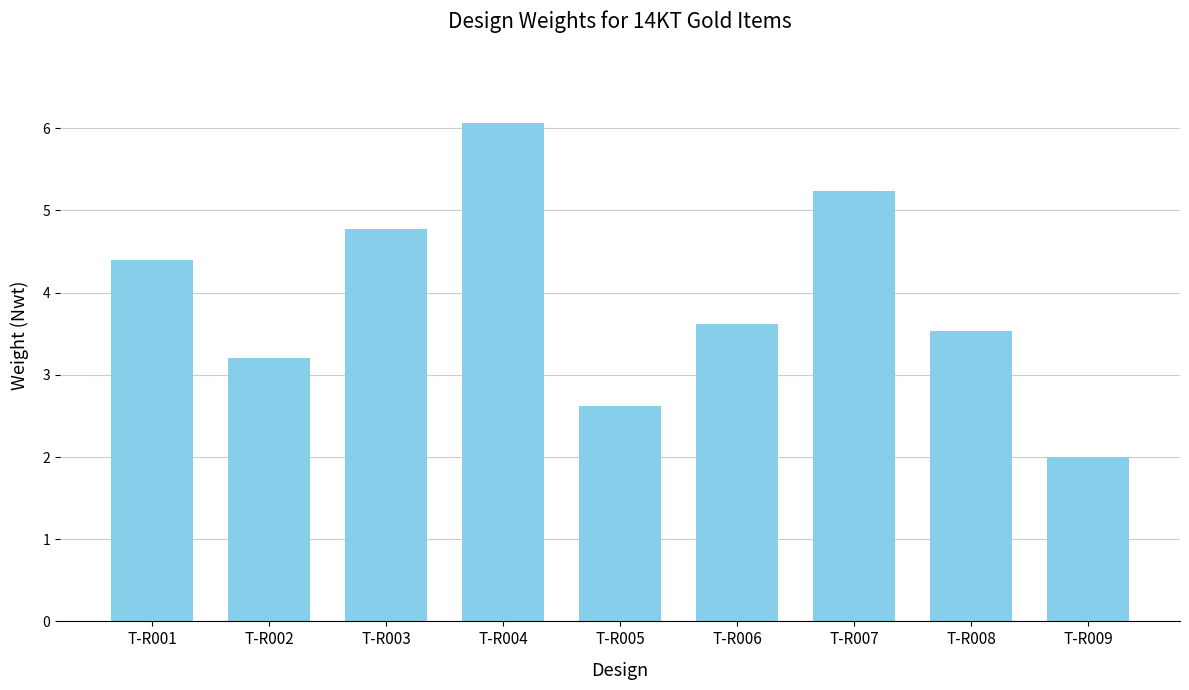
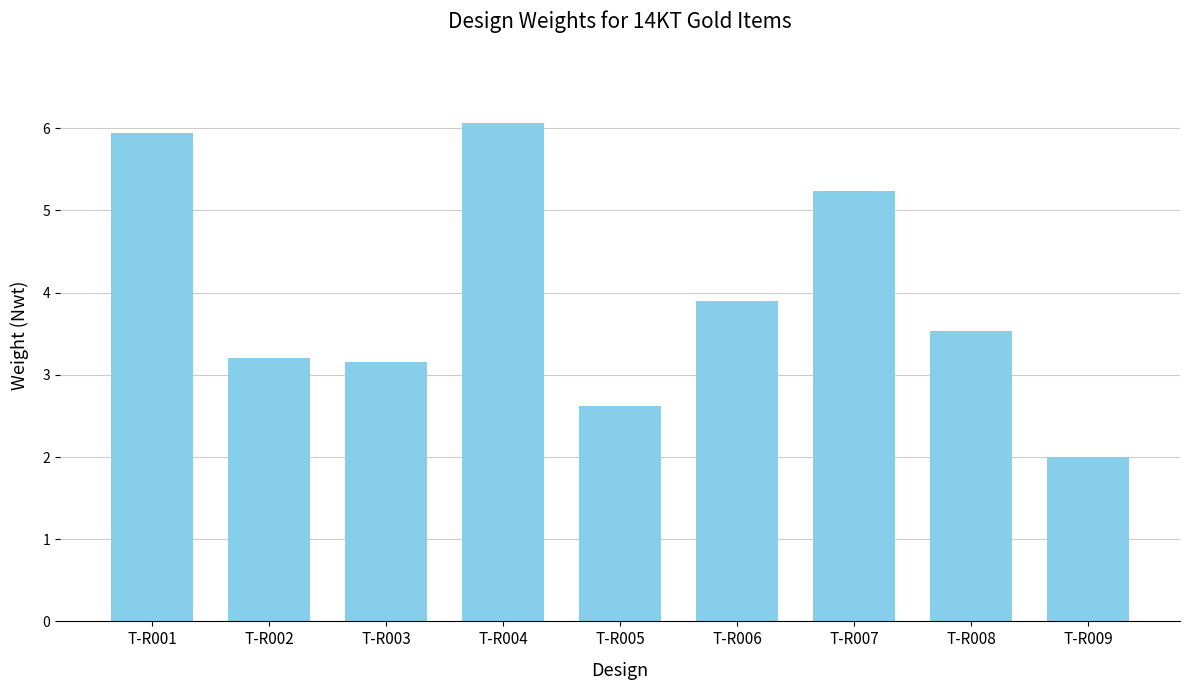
T-R001: 4.4 -> 5.9
T-R003: 4.8 -> 3.2
T-R006: 3.6 -> 3.9
